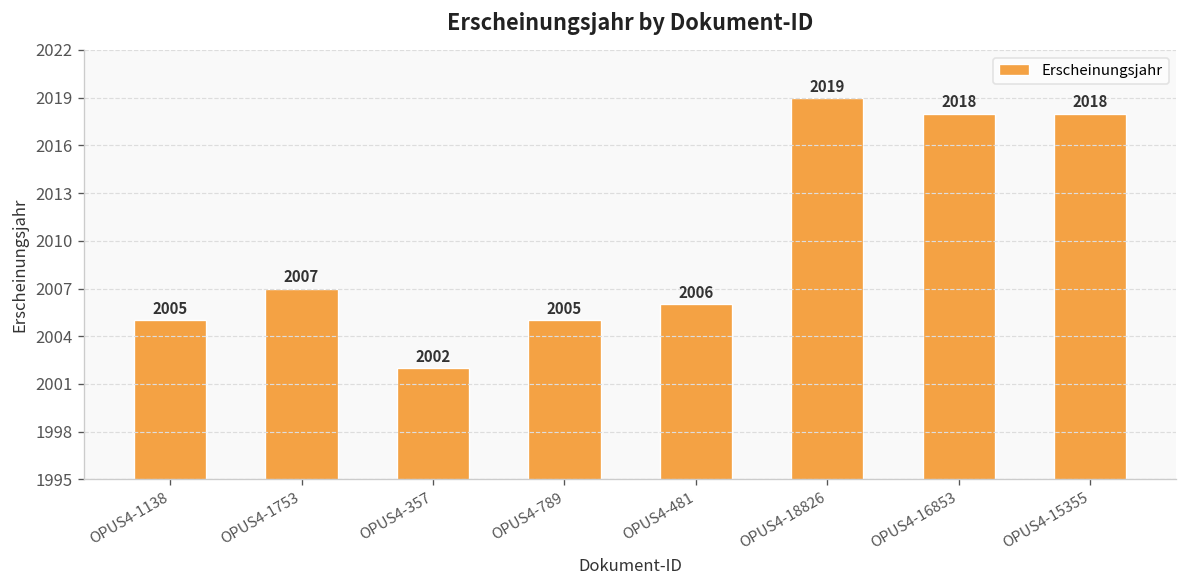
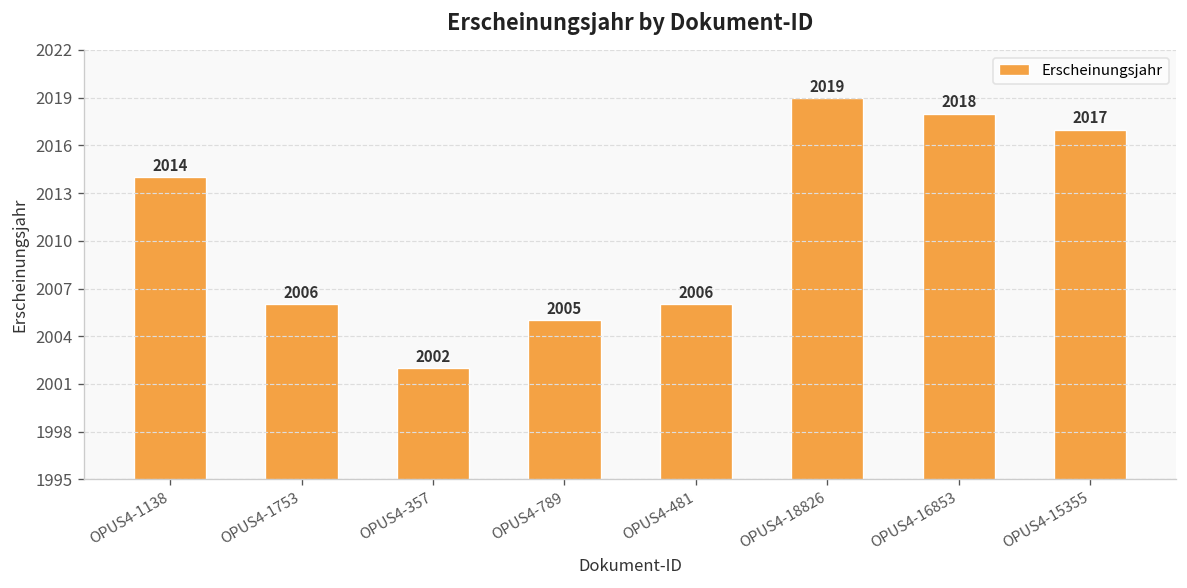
OPUS4-1138: 2005 -> 2014
OPUS4-1753: 2007 -> 2006
OPUS4-15355: 2018 -> 2017
